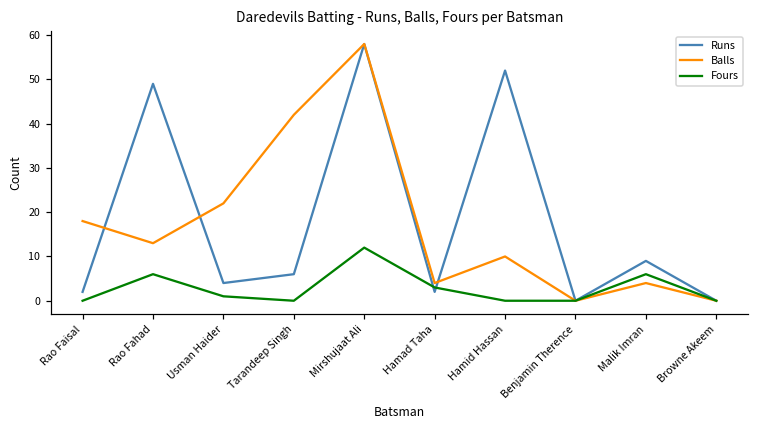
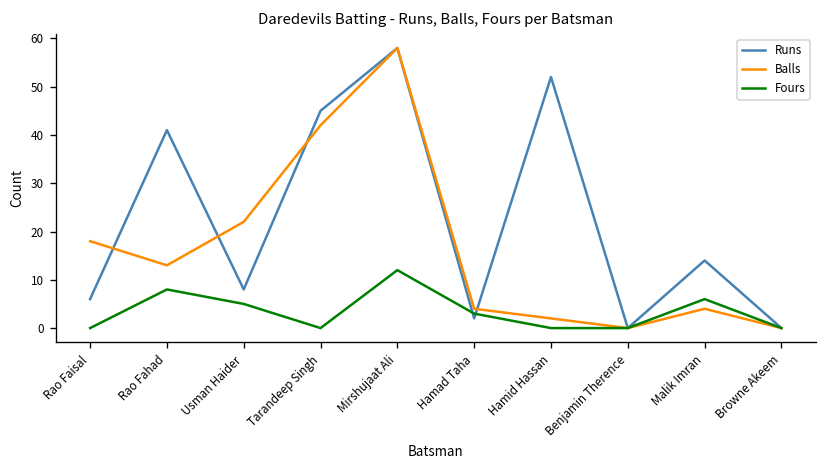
Runs, Rao Faisal: 2 -> 6
Runs, Rao Fahad: 49 -> 41
Fours, Rao Fahad: 6 -> 8
Runs, Usman Haider: 4 -> 8
Fours, Usman Haider: 1 -> 5
Runs, Tarandeep Singh: 6 -> 45
Balls, Hamid Hassan: 10 -> 2
Runs, Malik Imran: 9 -> 14
